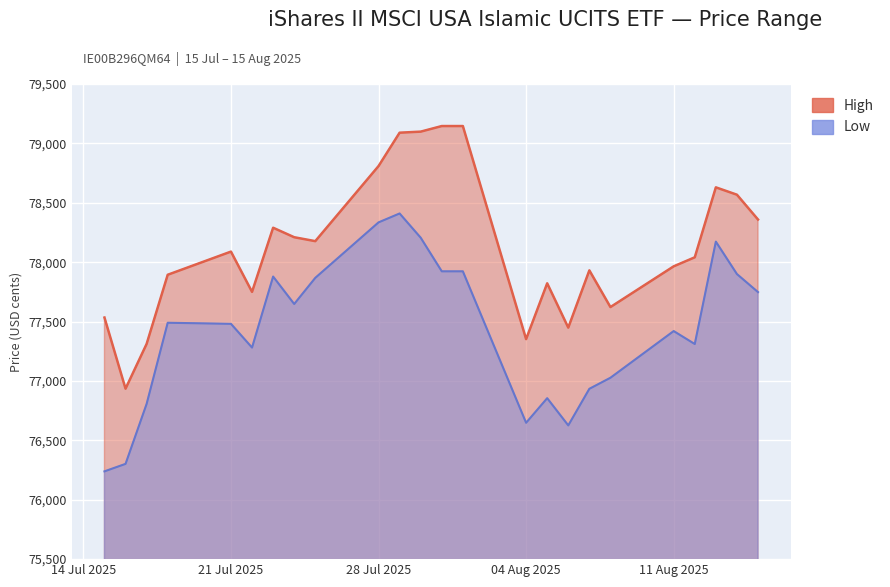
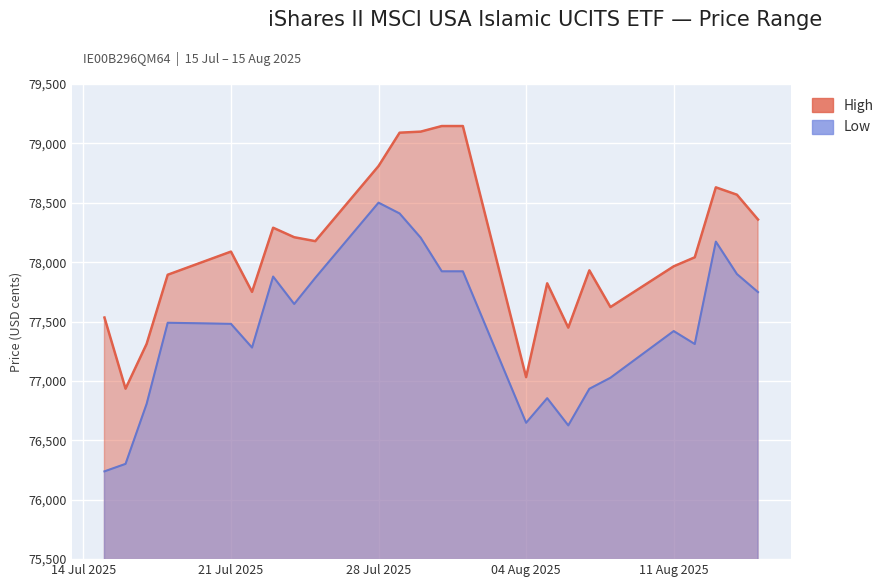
Low, 28 Jul 2025: 78,340 -> 78,500
High, 04 Aug 2025: 77,350 -> 77,030
